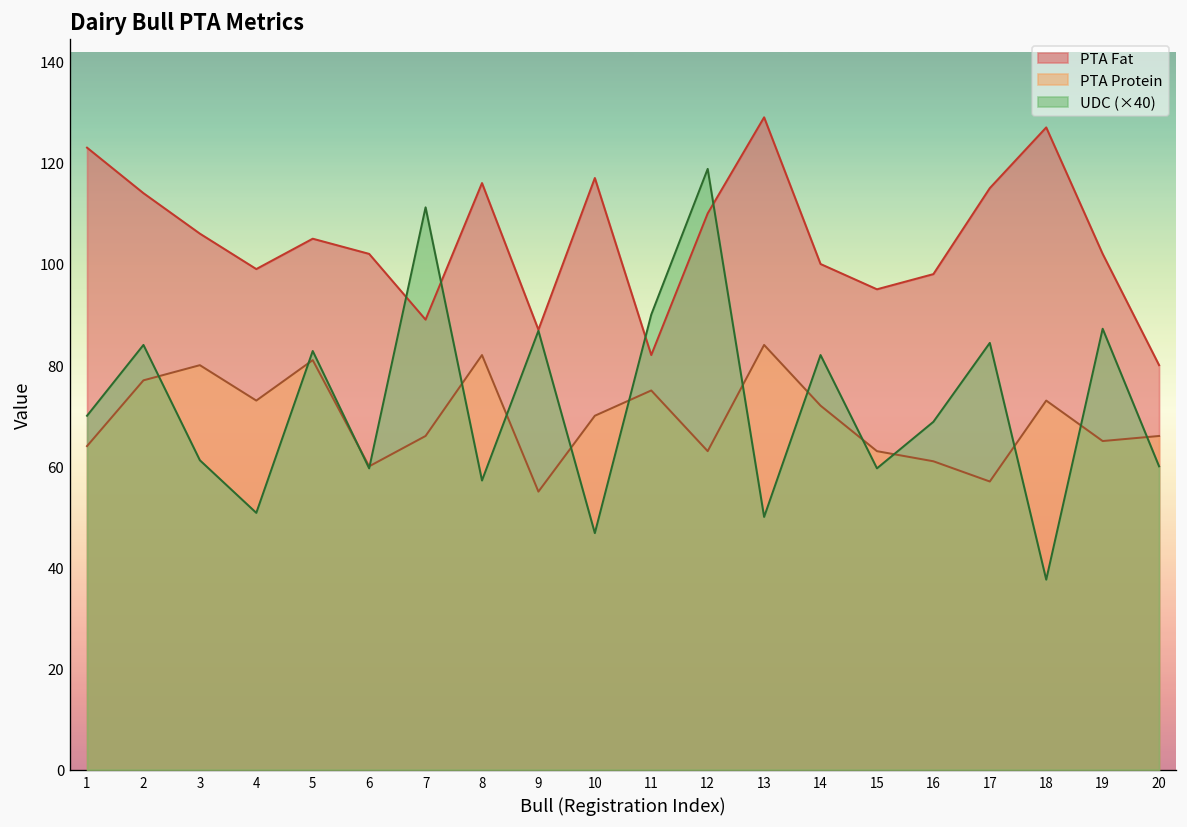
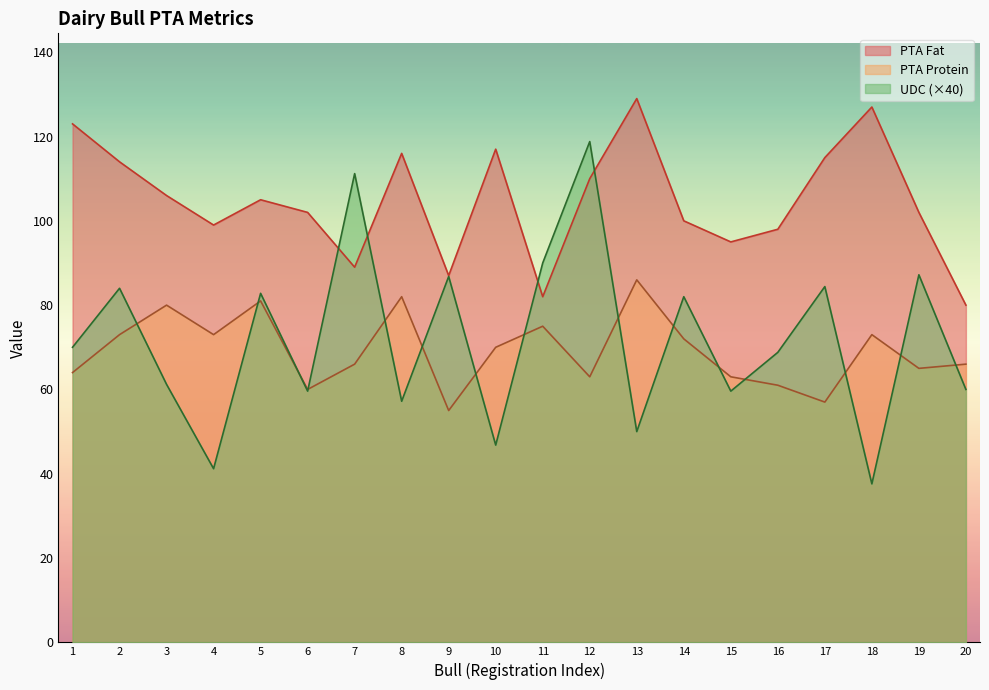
PTA Protein, 2: 77 -> 73
UDC (×40), 4: 51 -> 41
PTA Protein, 13: 84 -> 86
